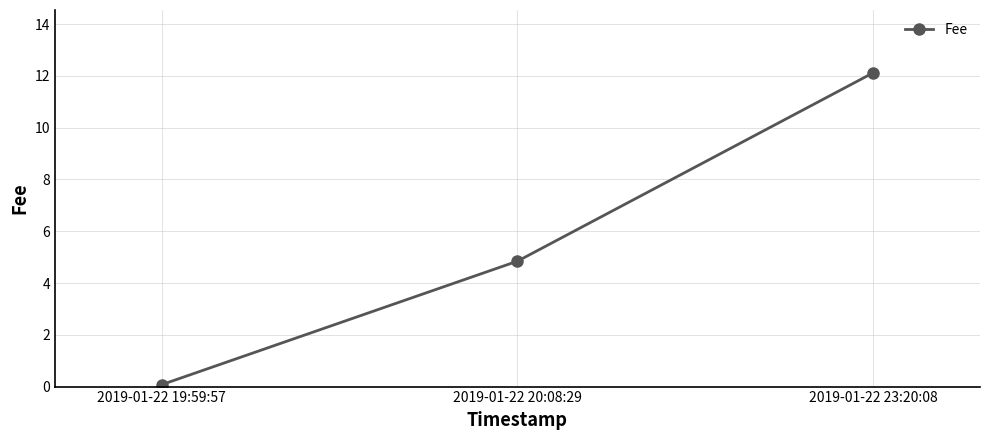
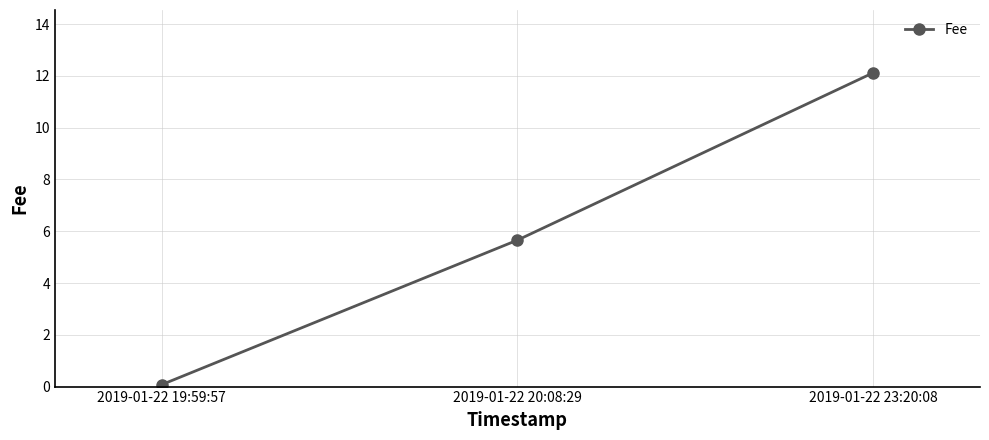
2019-01-22 20:08:29: 4.8 -> 5.7
